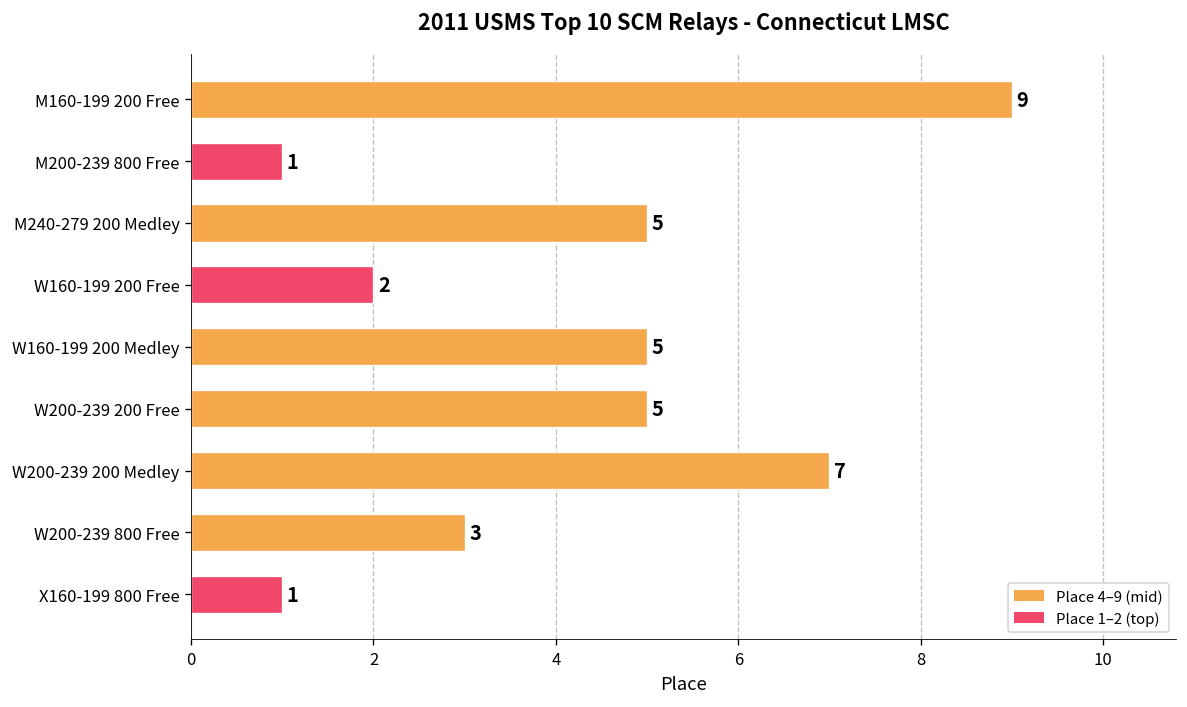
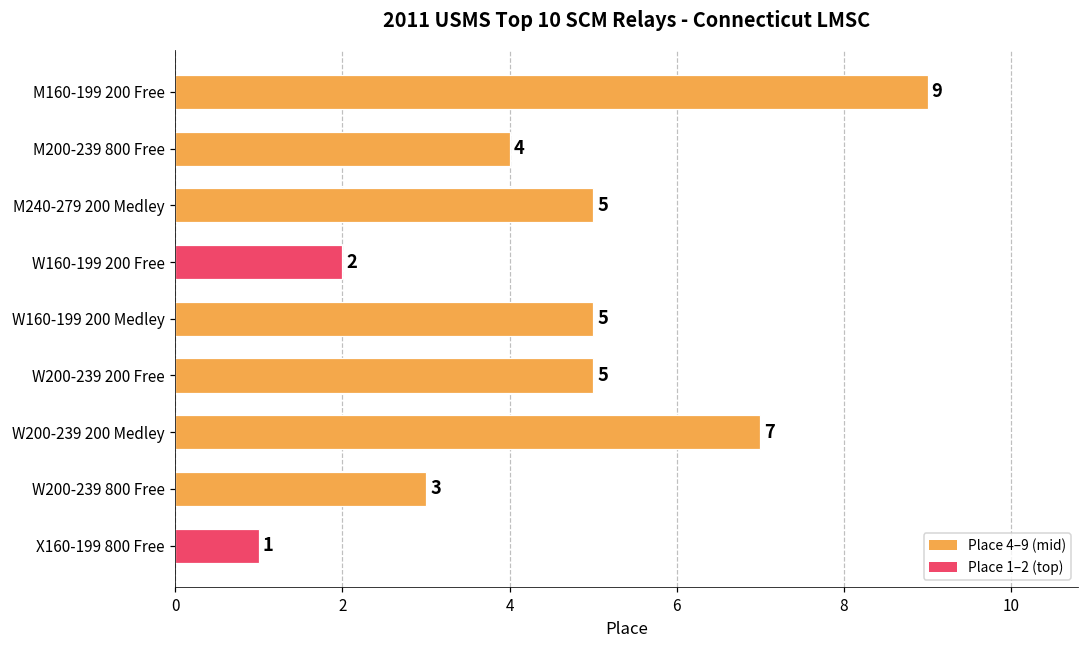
M200-239 800 Free: 1 -> 4
